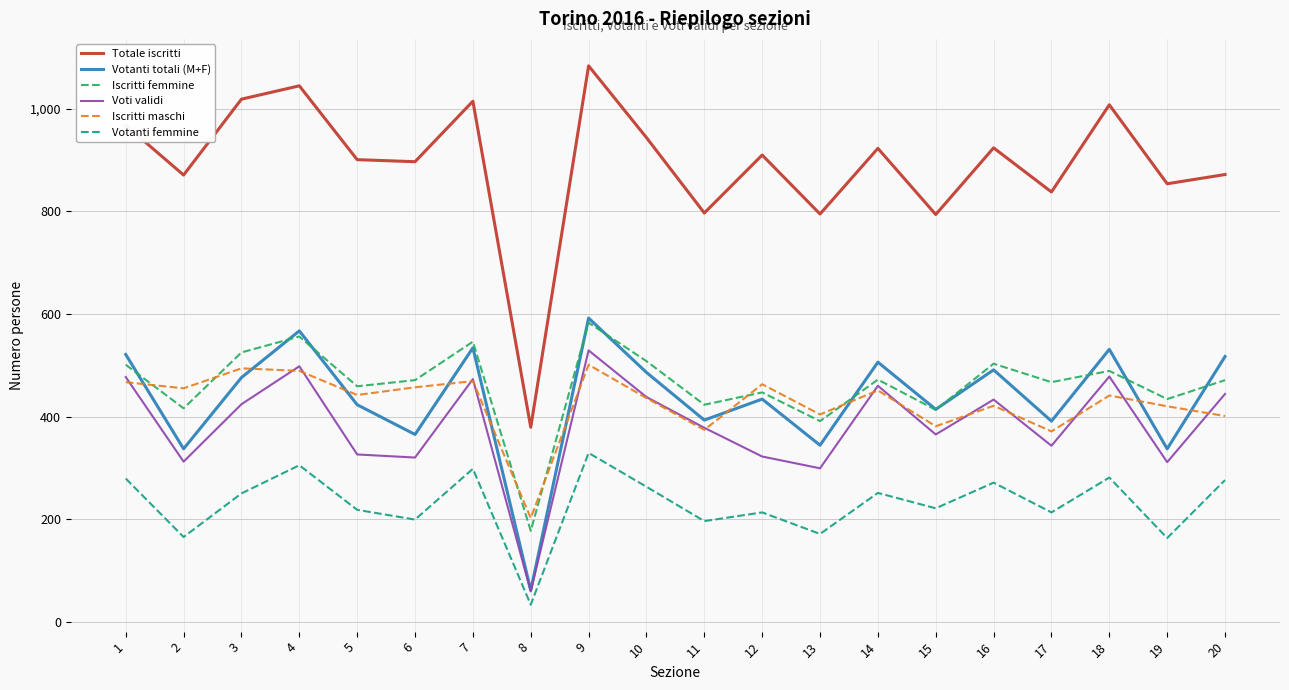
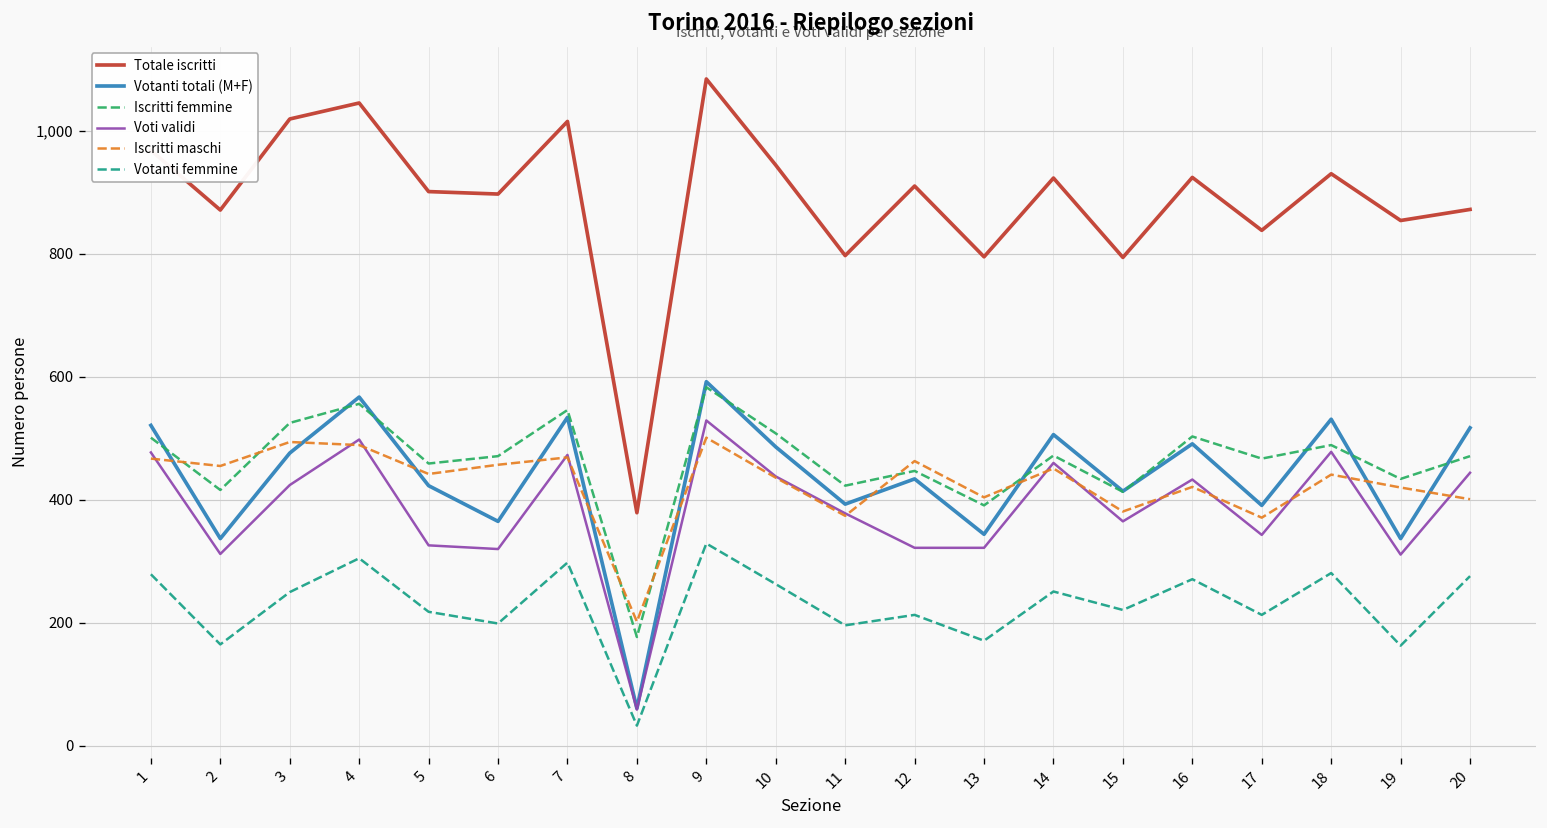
Voti validi, 13: 300 -> 320
Totale iscritti, 18: 1,010 -> 930
